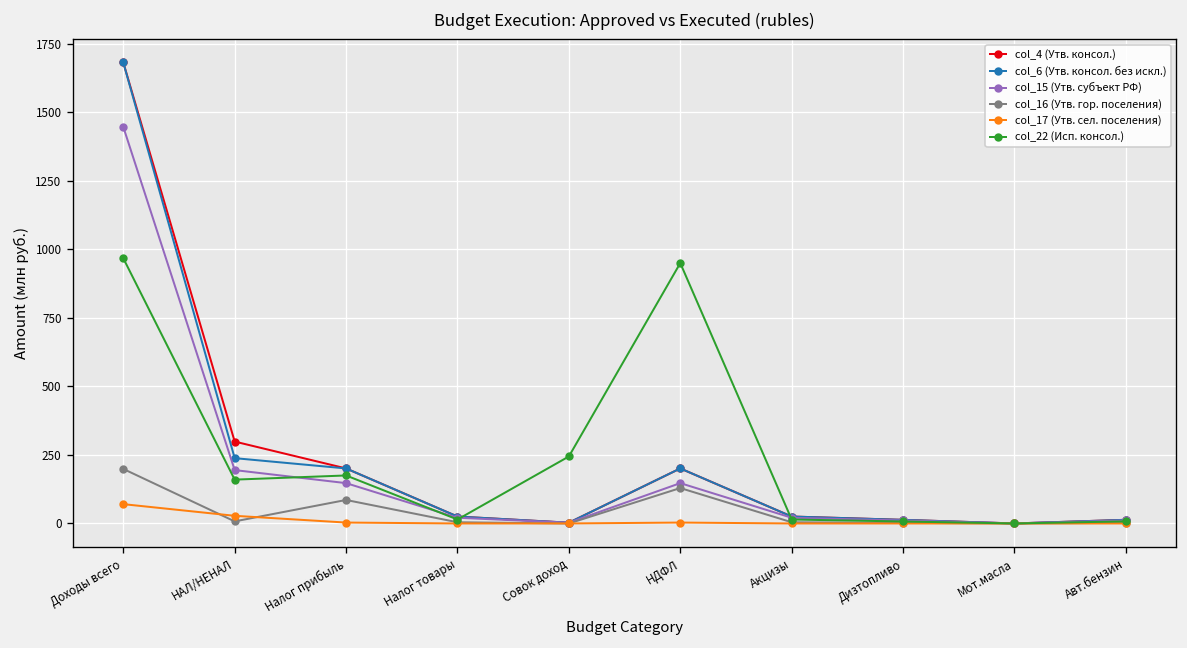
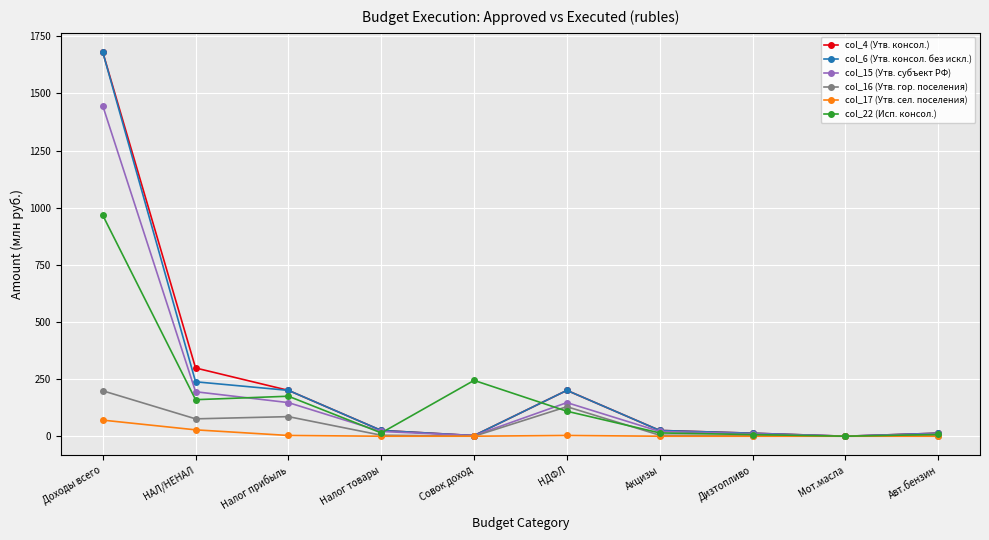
col_16 (Утв. гор. поселения), НАЛ/НЕНАЛ: 10 -> 80
col_22 (Исп. консол.), НДФЛ: 950 -> 110
